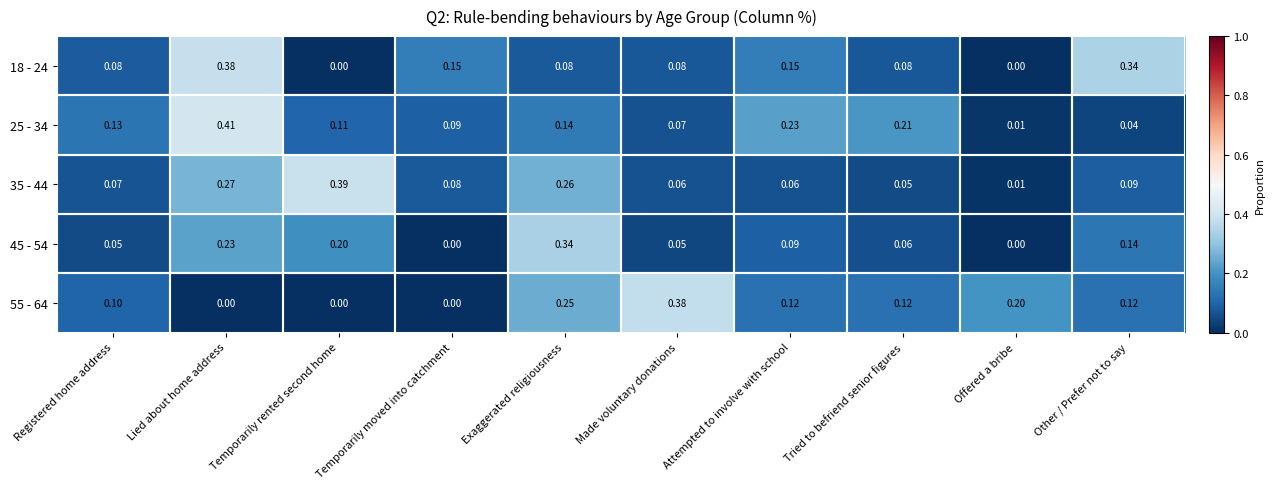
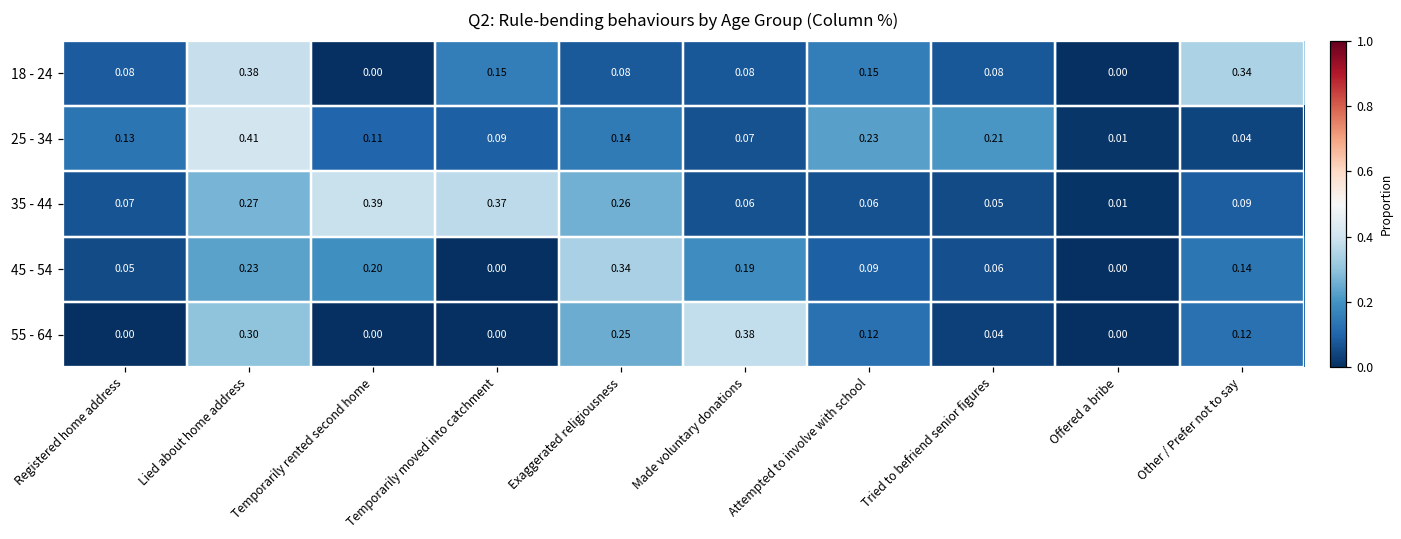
35 - 44, Temporarily moved into catchment: 0.08 -> 0.37
45 - 54, Made voluntary donations: 0.05 -> 0.19
55 - 64, Registered home address: 0.10 -> 0.00
55 - 64, Lied about home address: 0.00 -> 0.30
55 - 64, Tried to befriend senior figures: 0.12 -> 0.04
55 - 64, Offered a bribe: 0.20 -> 0.00
